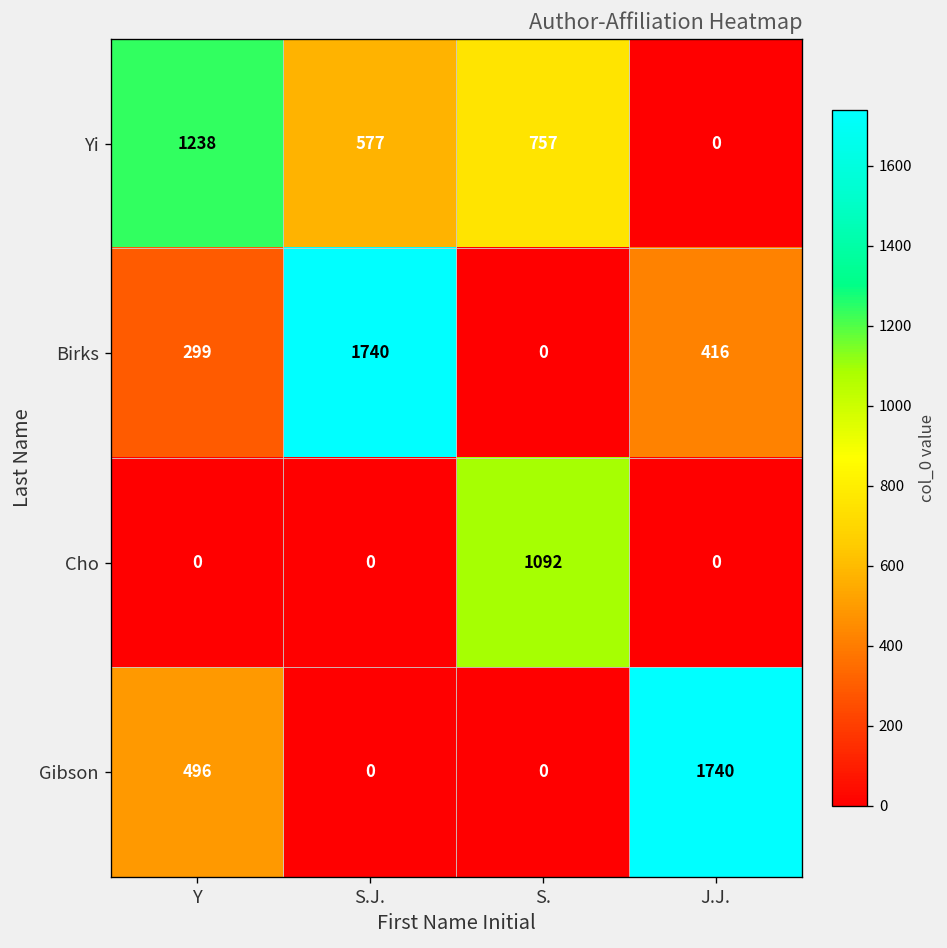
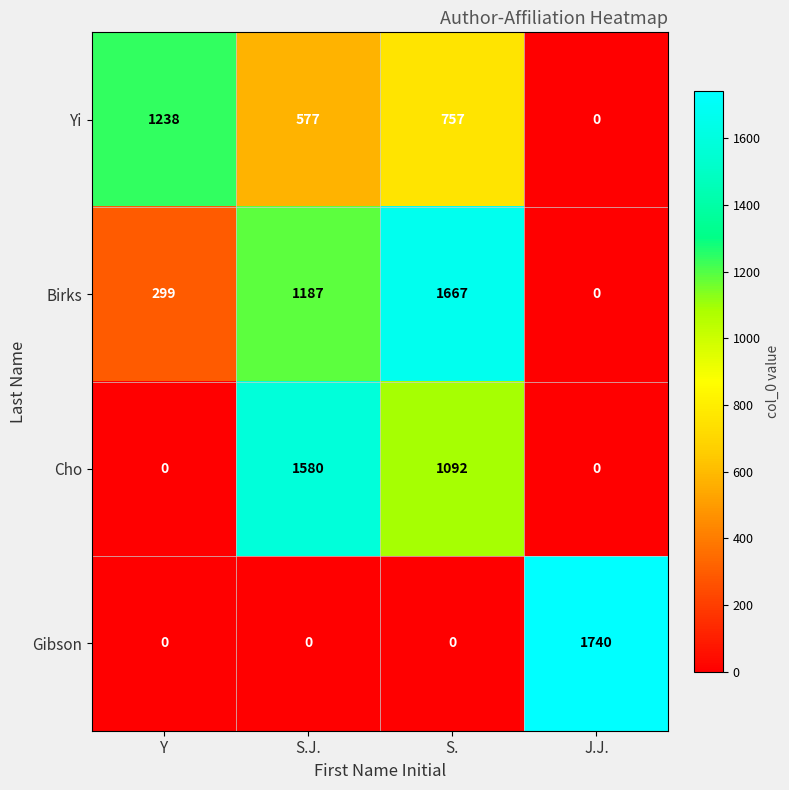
Birks, S.J.: 1740 -> 1187
Birks, S.: 0 -> 1667
Birks, J.J.: 416 -> 0
Cho, S.J.: 0 -> 1580
Gibson, Y: 496 -> 0
